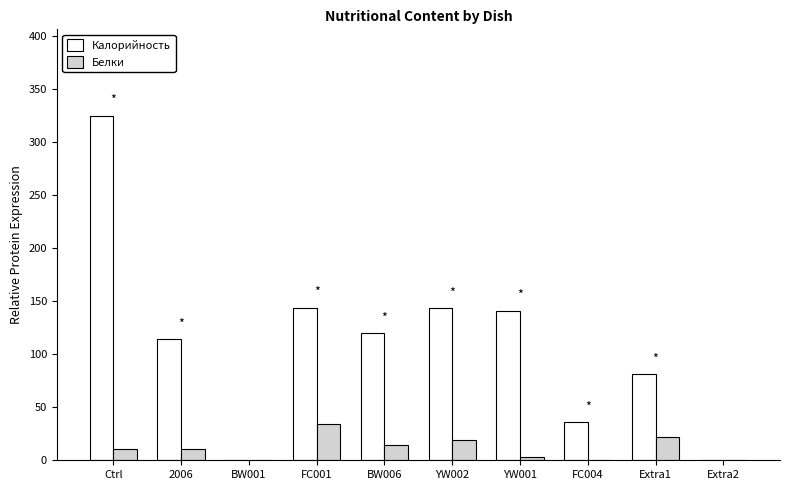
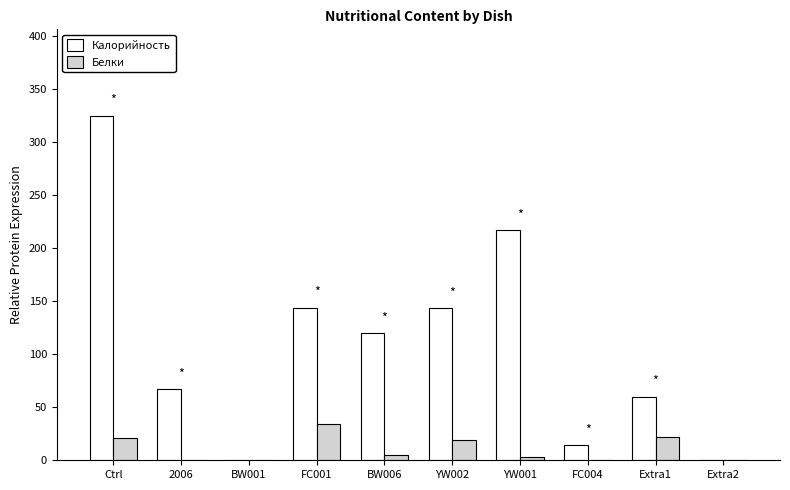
Белки, Ctrl: 11 -> 21
Калорийность, 2006: 114 -> 67
Белки, 2006: 11 -> 0
Белки, BW006: 15 -> 5
Калорийность, YW001: 141 -> 217
Калорийность, FC004: 36 -> 14
Калорийность, Extra1: 81 -> 60
